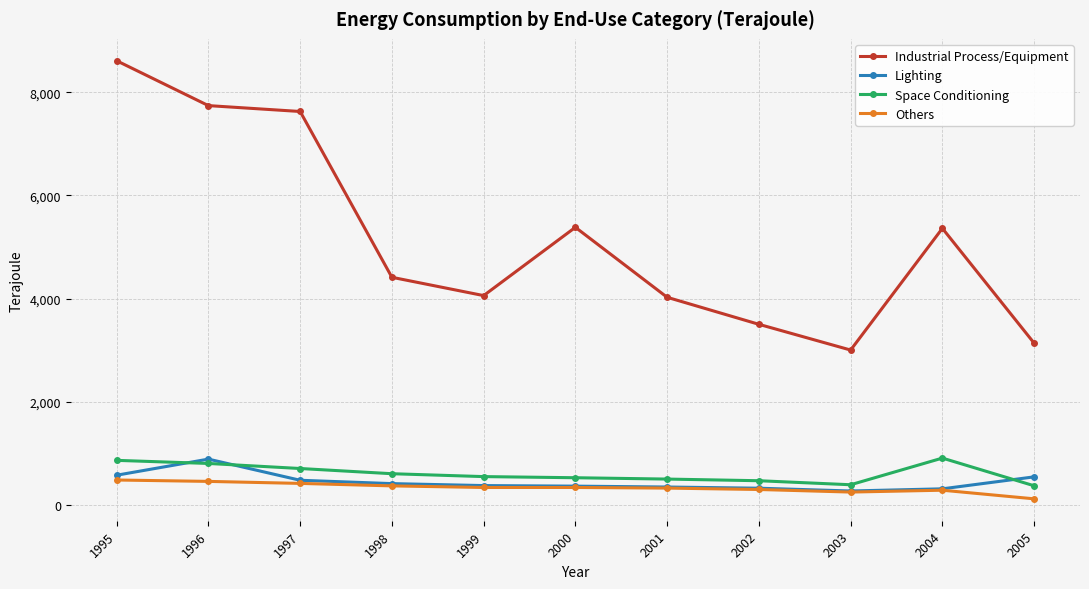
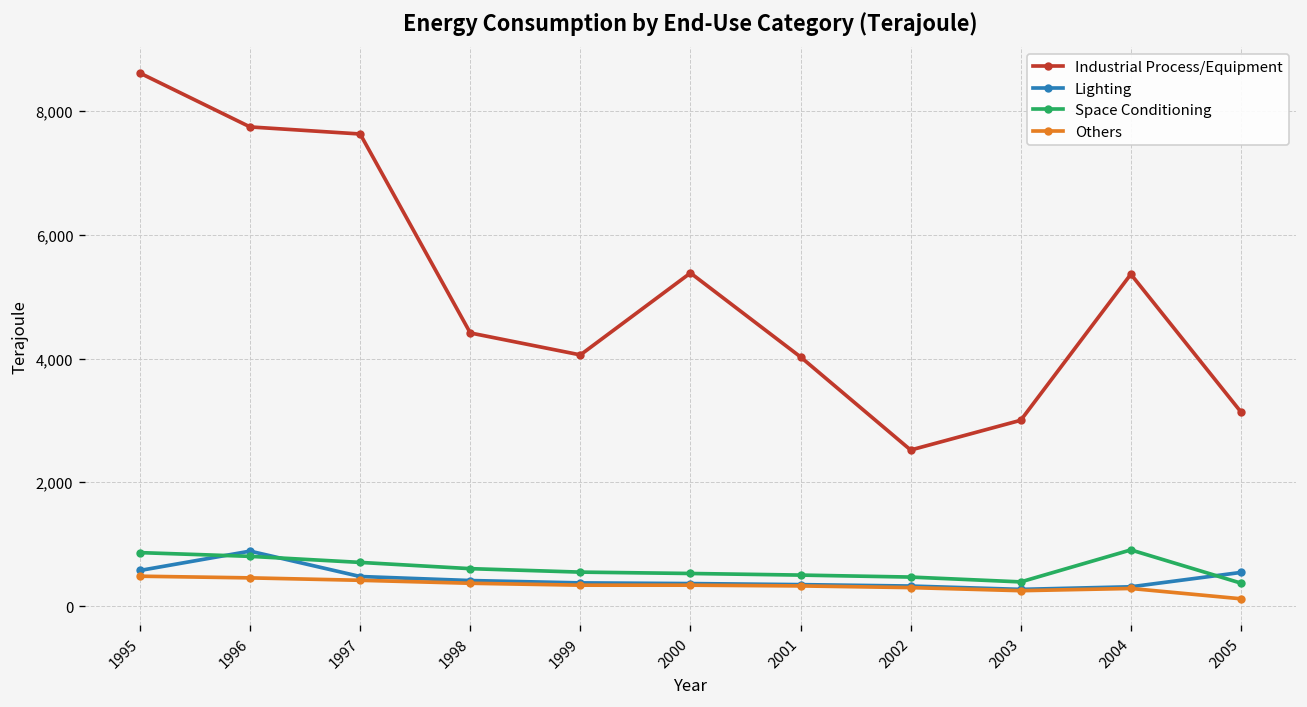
Industrial Process/Equipment, 2002: 3,500 -> 2,500
